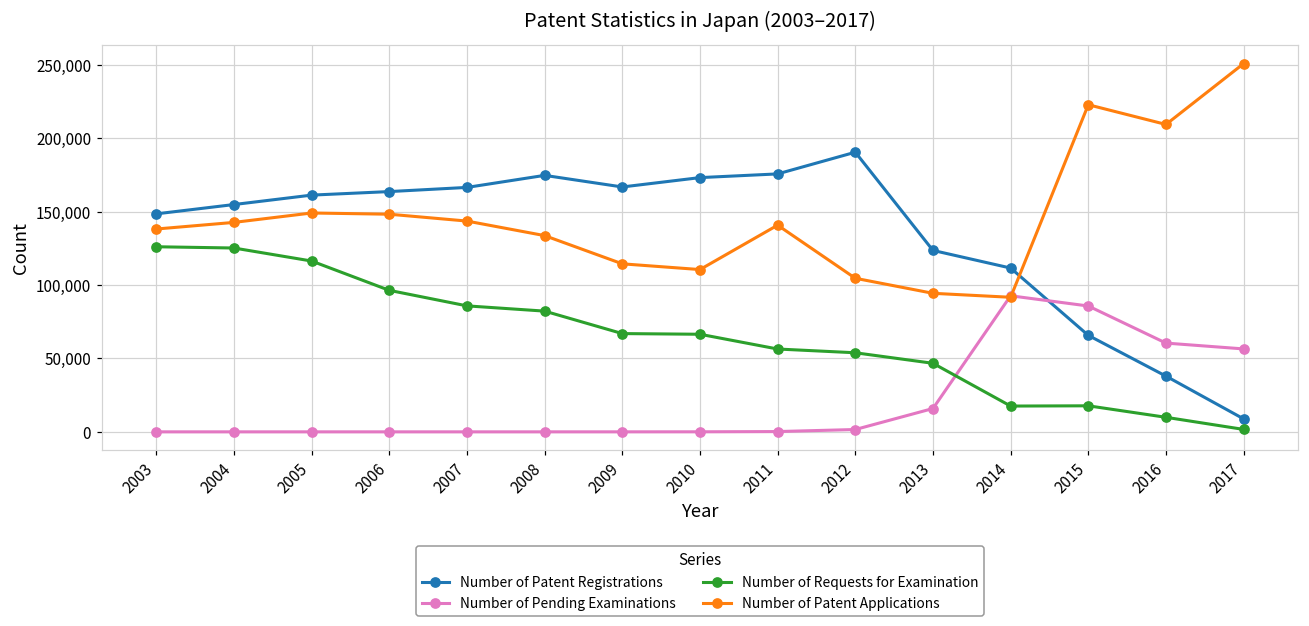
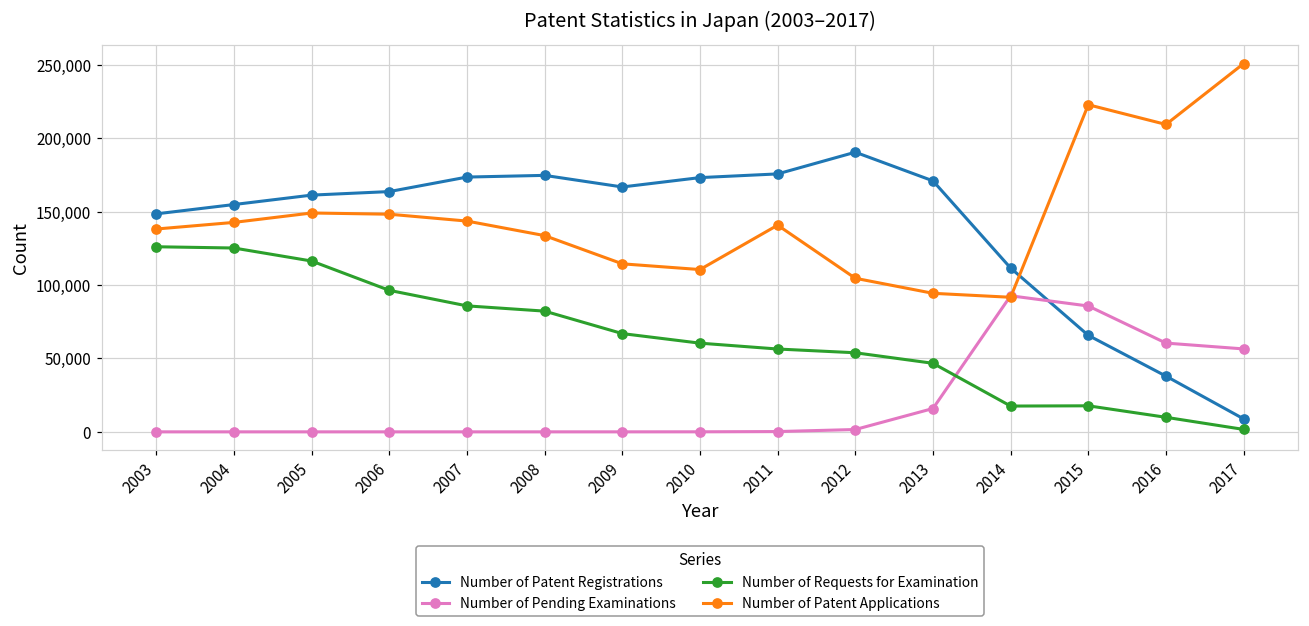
Number of Patent Registrations, 2007: 167,000 -> 174,000
Number of Requests for Examination, 2010: 67,000 -> 60,000
Number of Patent Registrations, 2013: 124,000 -> 171,000
